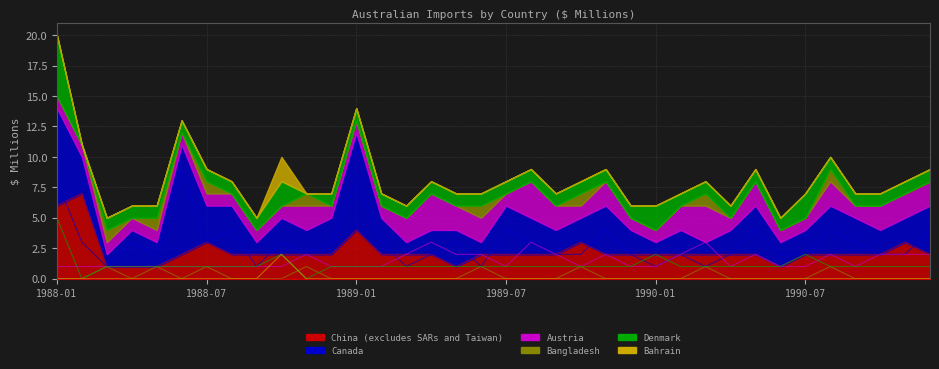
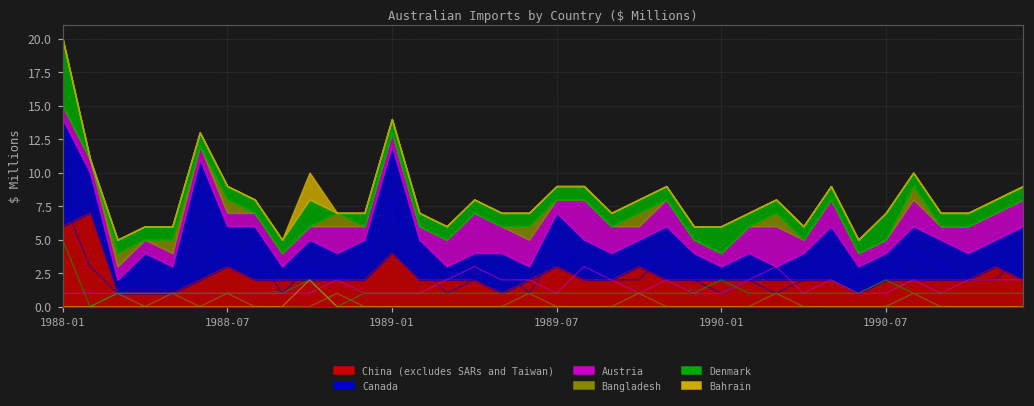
China (excludes SARs and Taiwan), 1989-07: 2 -> 3
